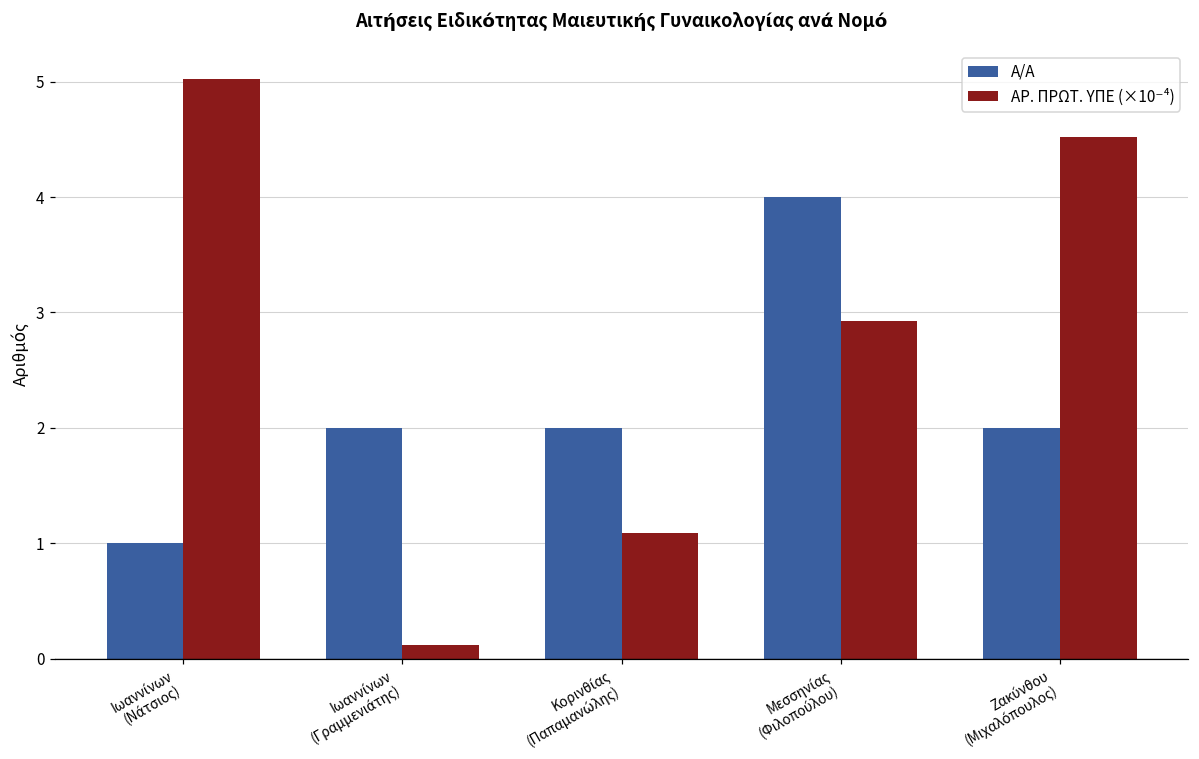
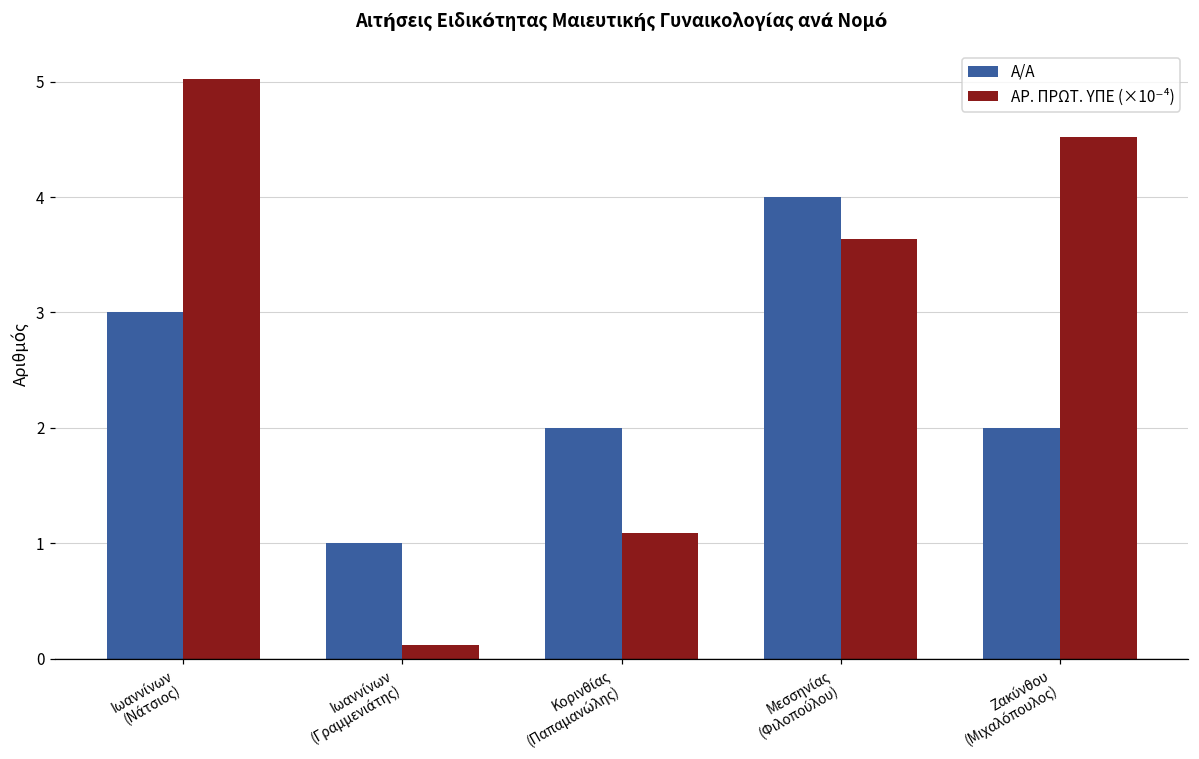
Α/Α, Ιωαννίνων (Νάτσιος): 1 -> 3
Α/Α, Ιωαννίνων (Γραμμενιάτης): 2 -> 1
ΑΡ. ΠΡΩΤ. ΥΠΕ (×10⁻⁴), Μεσσηνίας (Φιλοπούλου): 2.92 -> 3.64
